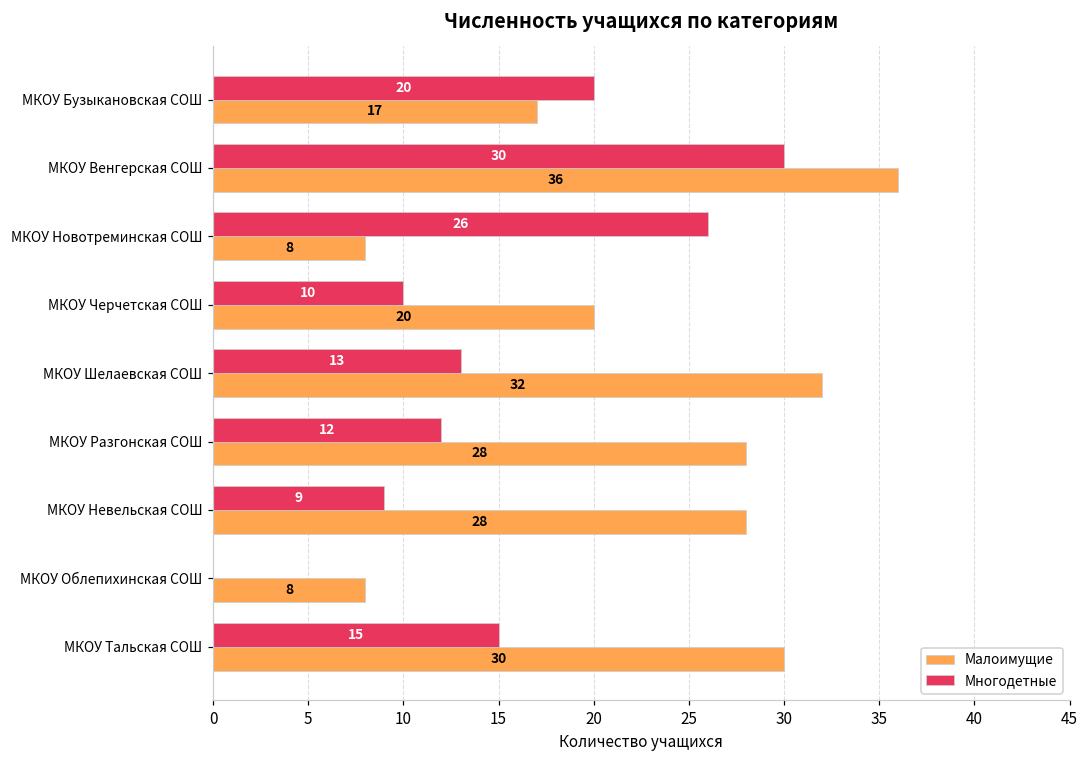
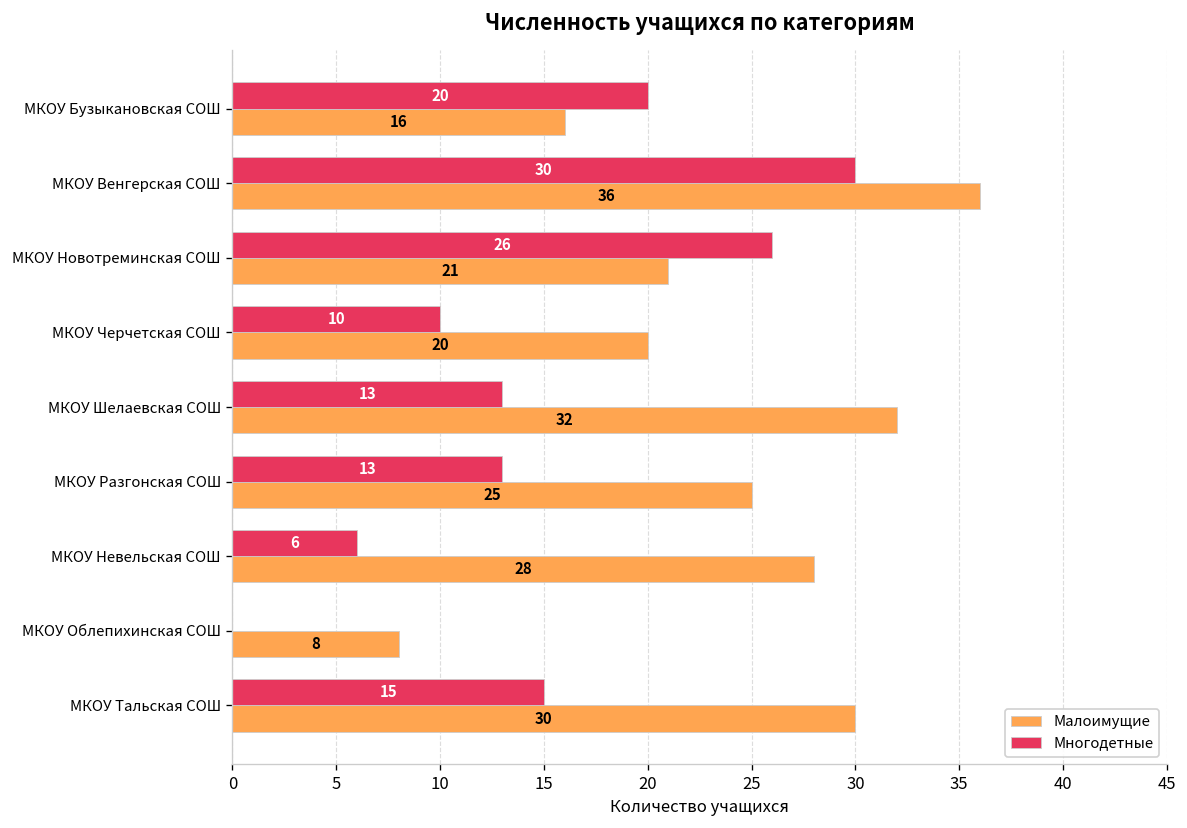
Малоимущие, МКОУ Бузыкановская СОШ: 17 -> 16
Малоимущие, МКОУ Новотреминская СОШ: 8 -> 21
Многодетные, МКОУ Разгонская СОШ: 12 -> 13
Малоимущие, МКОУ Разгонская СОШ: 28 -> 25
Многодетные, МКОУ Невельская СОШ: 9 -> 6
